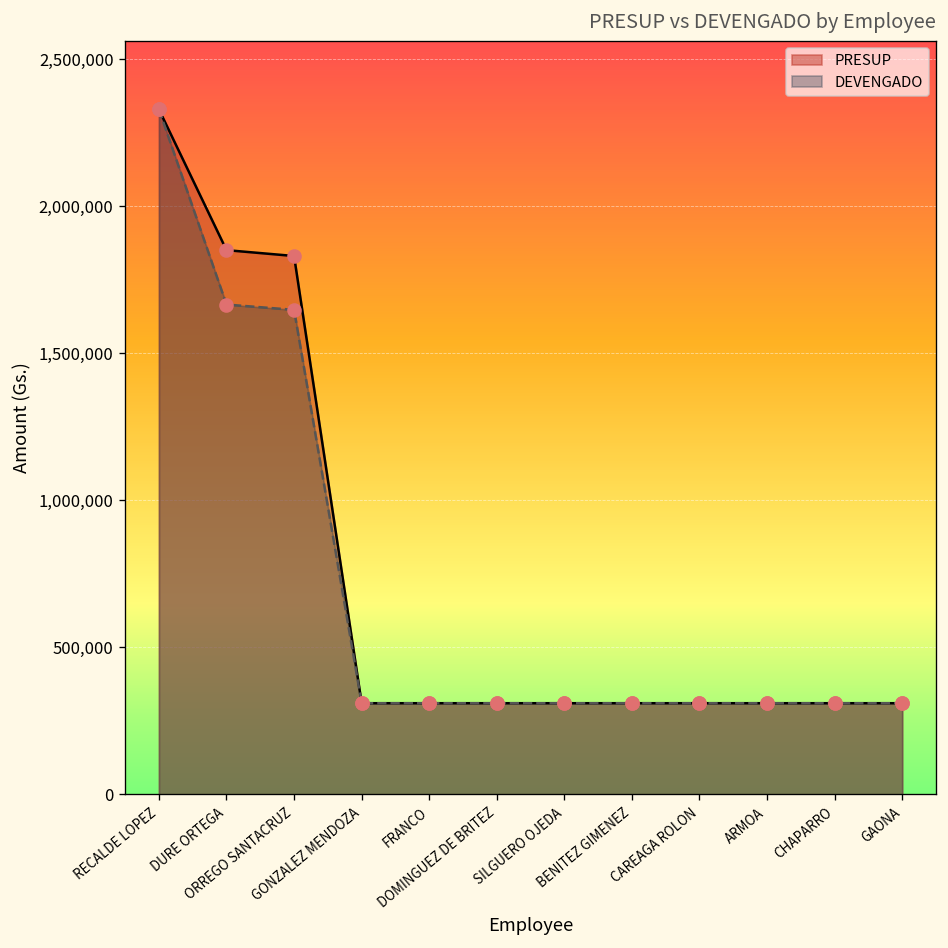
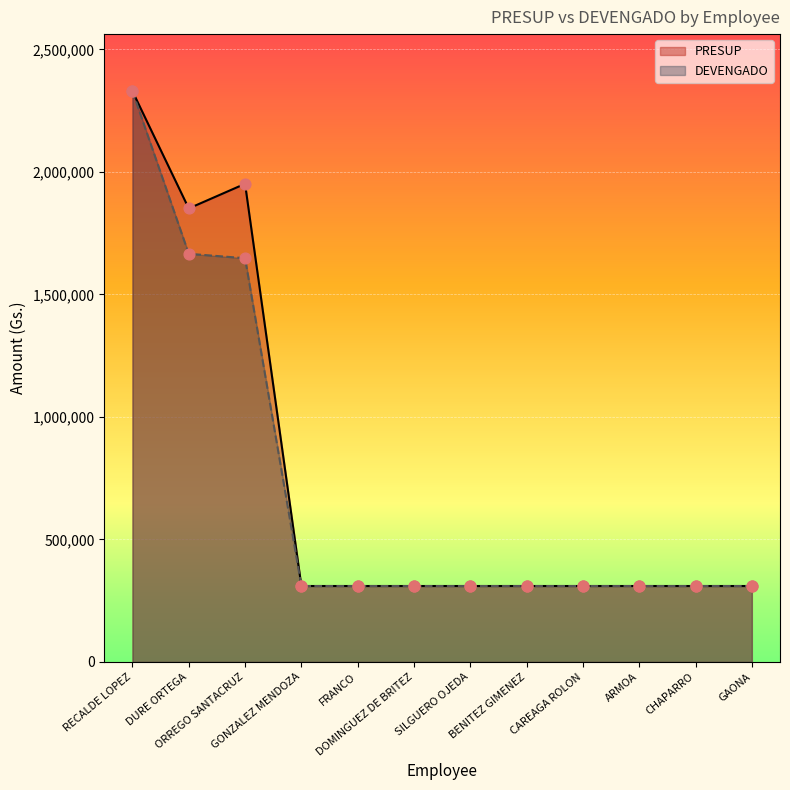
PRESUP, ORREGO SANTACRUZ: 1,830,000 -> 1,950,000
